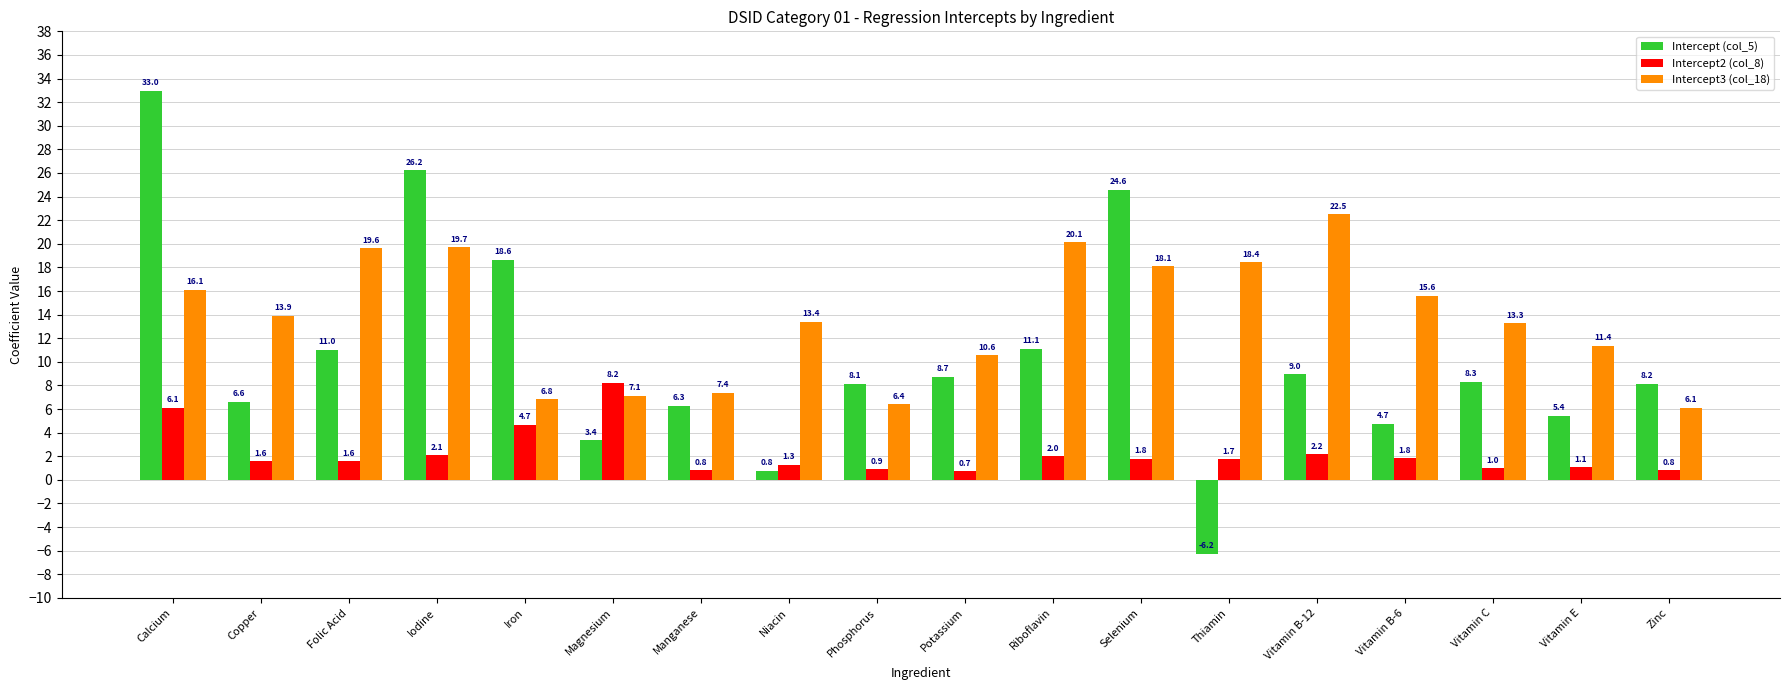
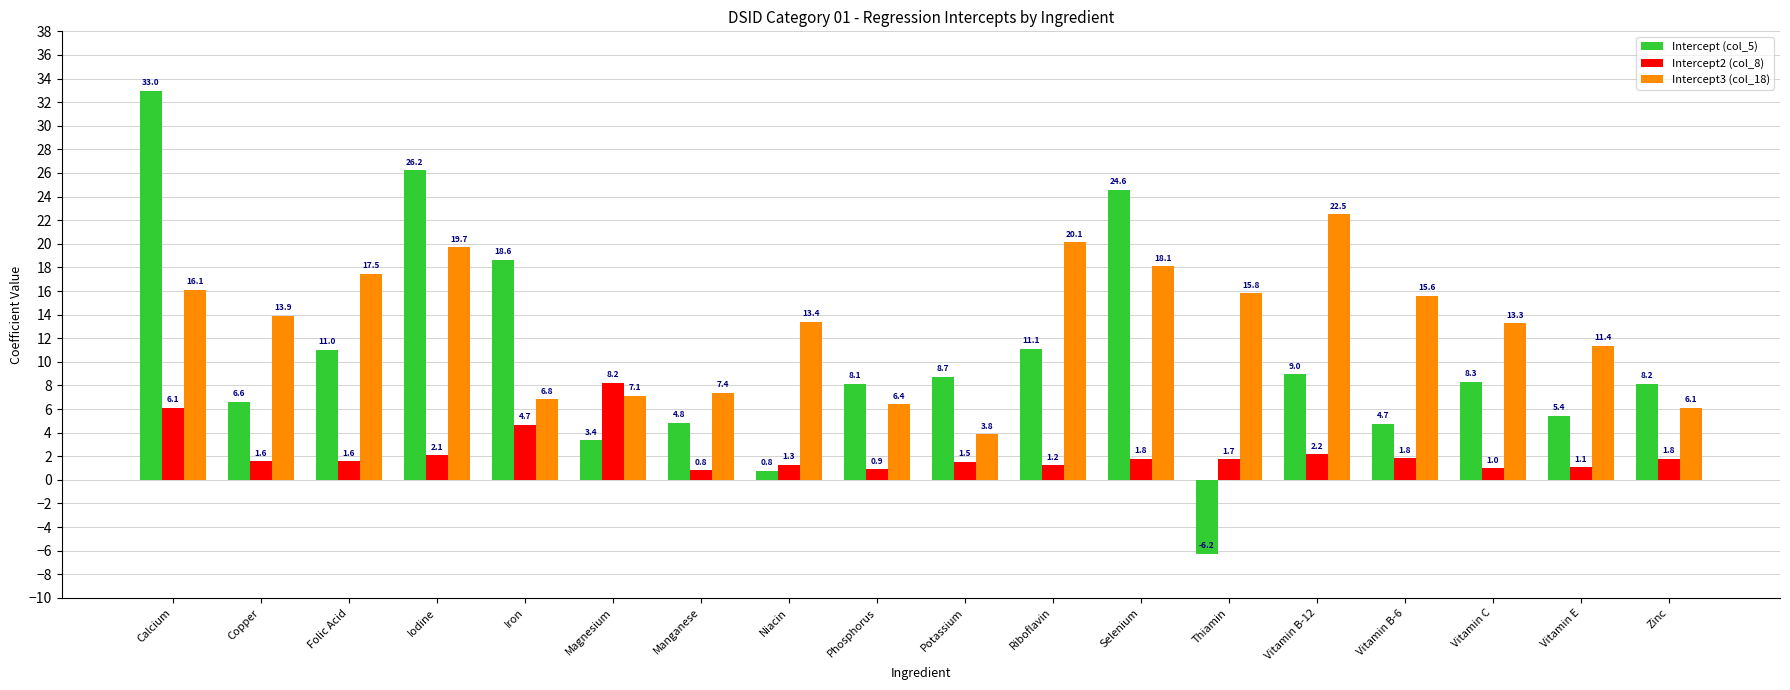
Intercept3 (col_18), Folic Acid: 19.6 -> 17.5
Intercept (col_5), Manganese: 6.3 -> 4.8
Intercept2 (col_8), Potassium: 0.7 -> 1.5
Intercept3 (col_18), Potassium: 10.6 -> 3.8
Intercept2 (col_8), Riboflavin: 2.0 -> 1.2
Intercept3 (col_18), Thiamin: 18.4 -> 15.8
Intercept2 (col_8), Zinc: 0.8 -> 1.8
